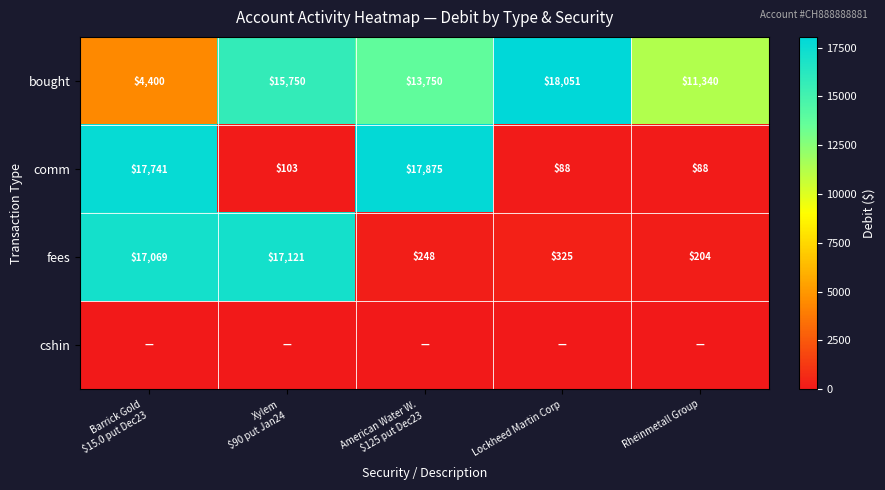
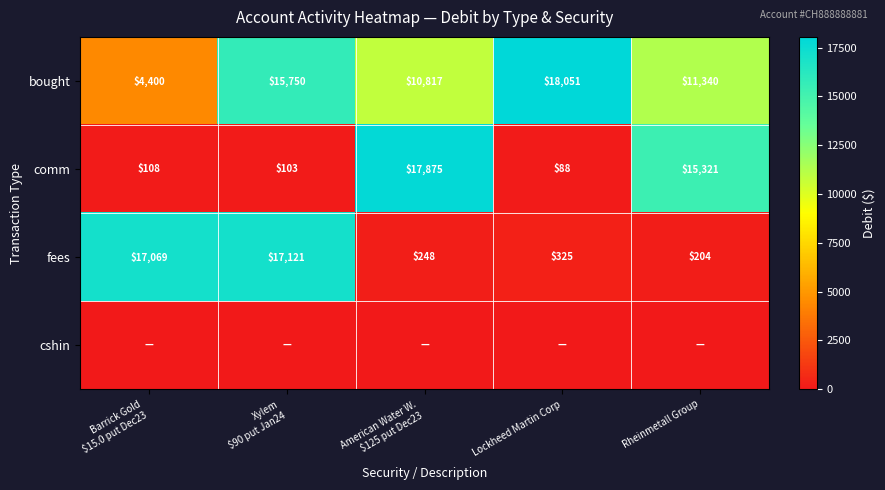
bought, American Water W. $125 put Dec23: $13,750 -> $10,817
comm, Barrick Gold $15.0 put Dec23: $17,741 -> $108
comm, Rheinmetall Group: $88 -> $15,321
